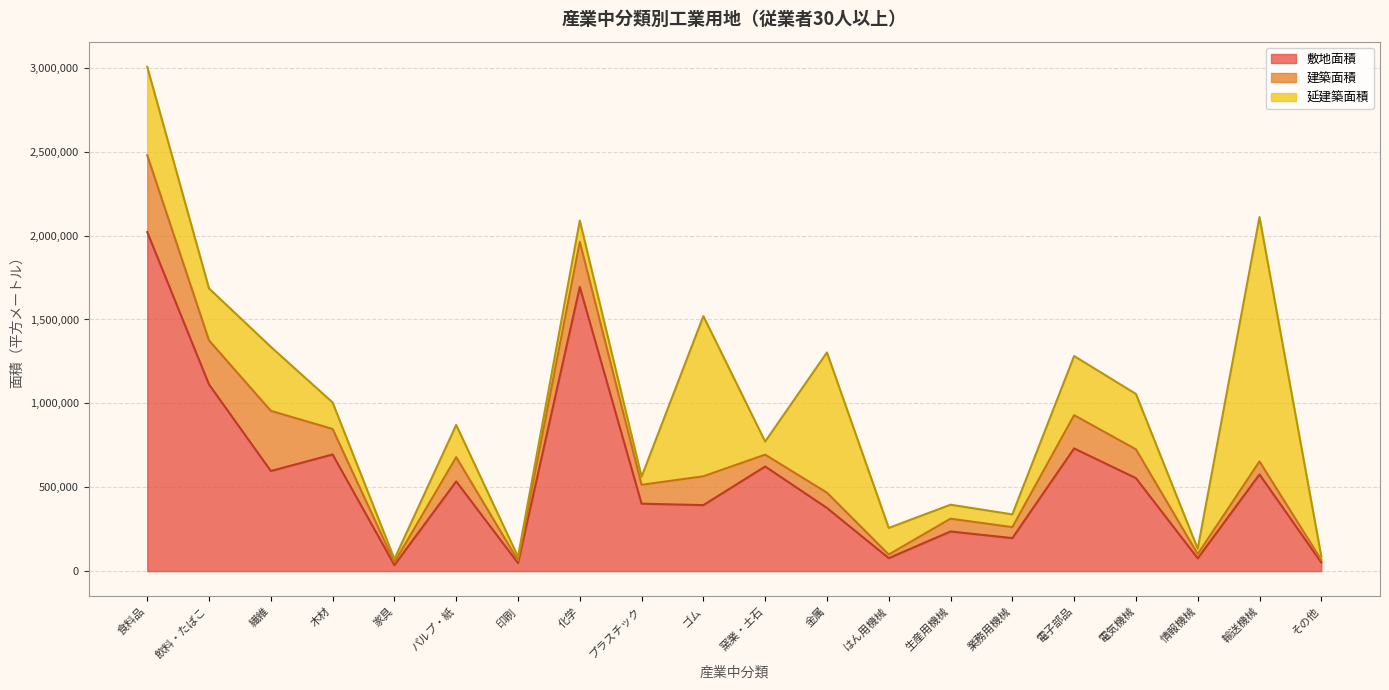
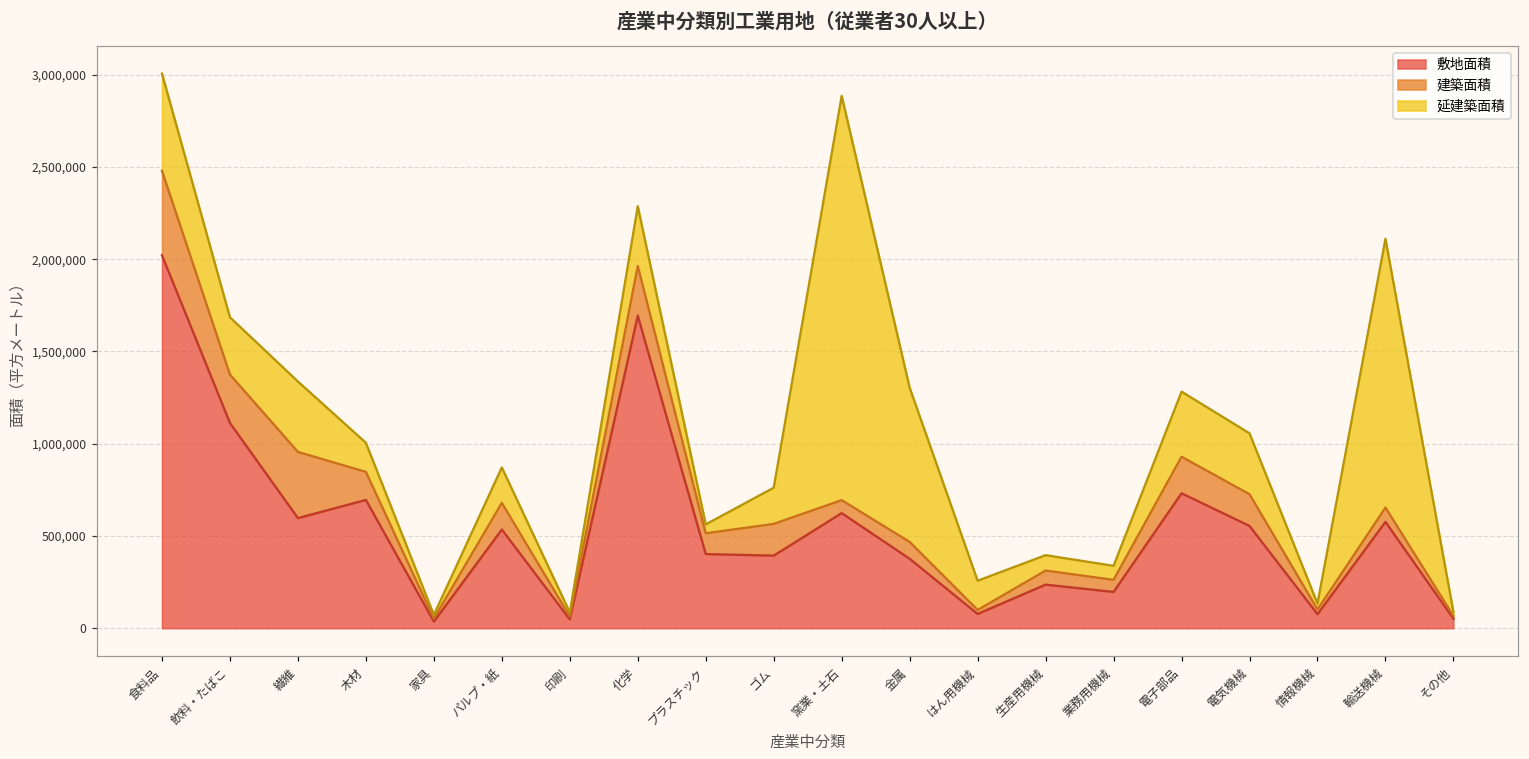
延建築面積, 化学: 130,000 -> 320,000
延建築面積, ゴム: 950,000 -> 200,000
延建築面積, 窯業・土石: 80,000 -> 2,190,000
